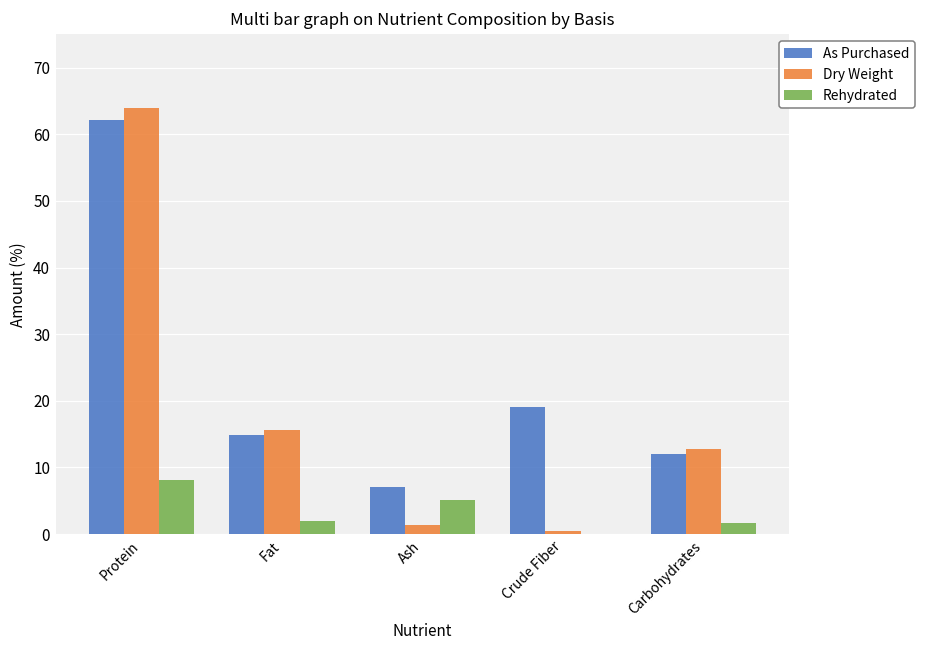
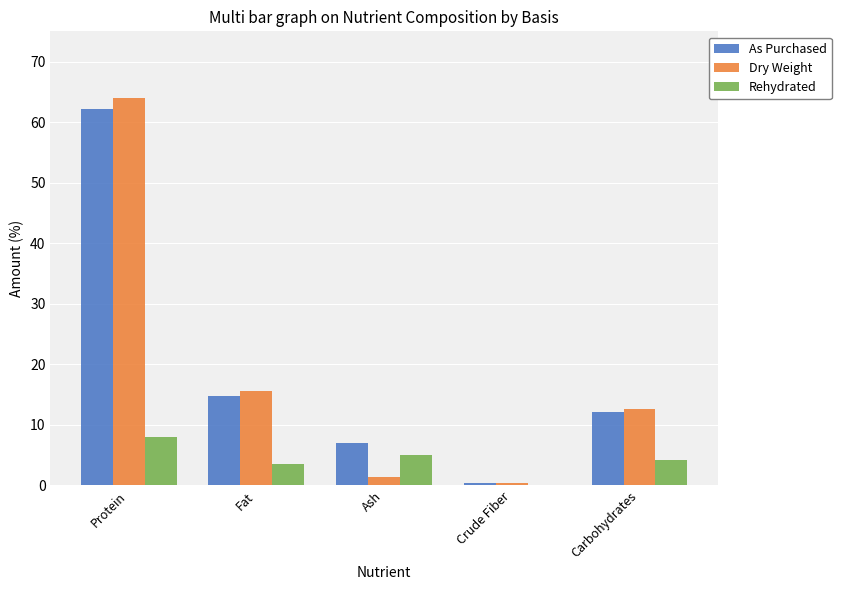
Rehydrated, Fat: 2 -> 4
As Purchased, Crude Fiber: 19 -> 0
Rehydrated, Carbohydrates: 2 -> 4
